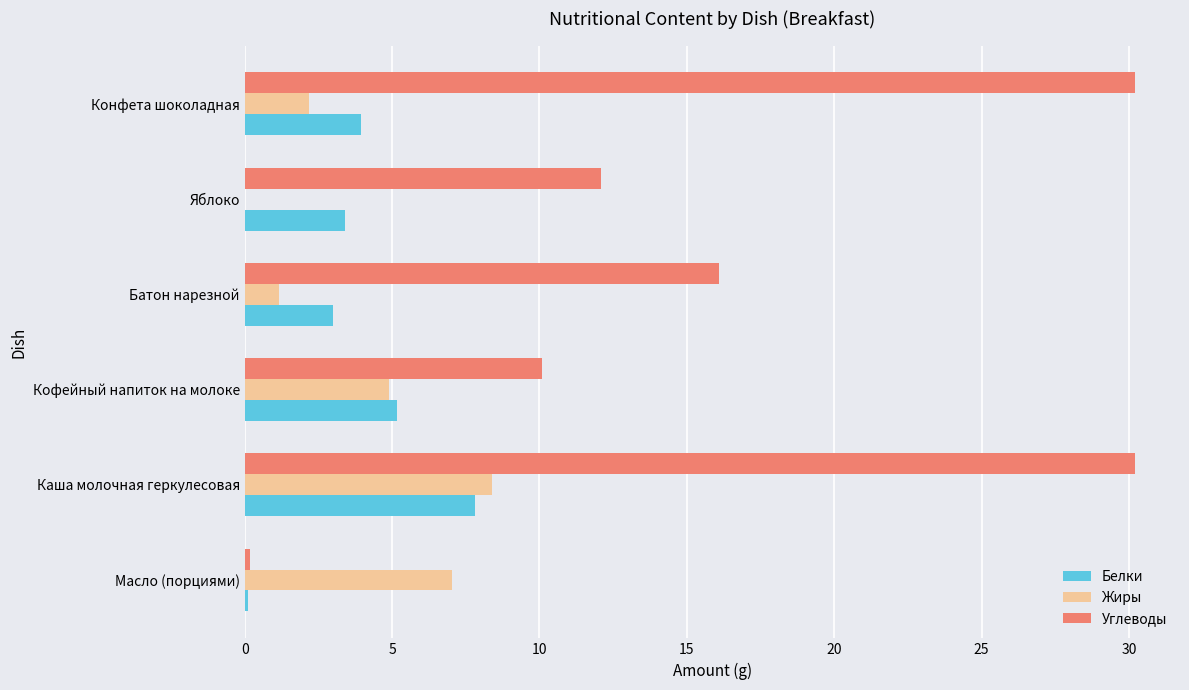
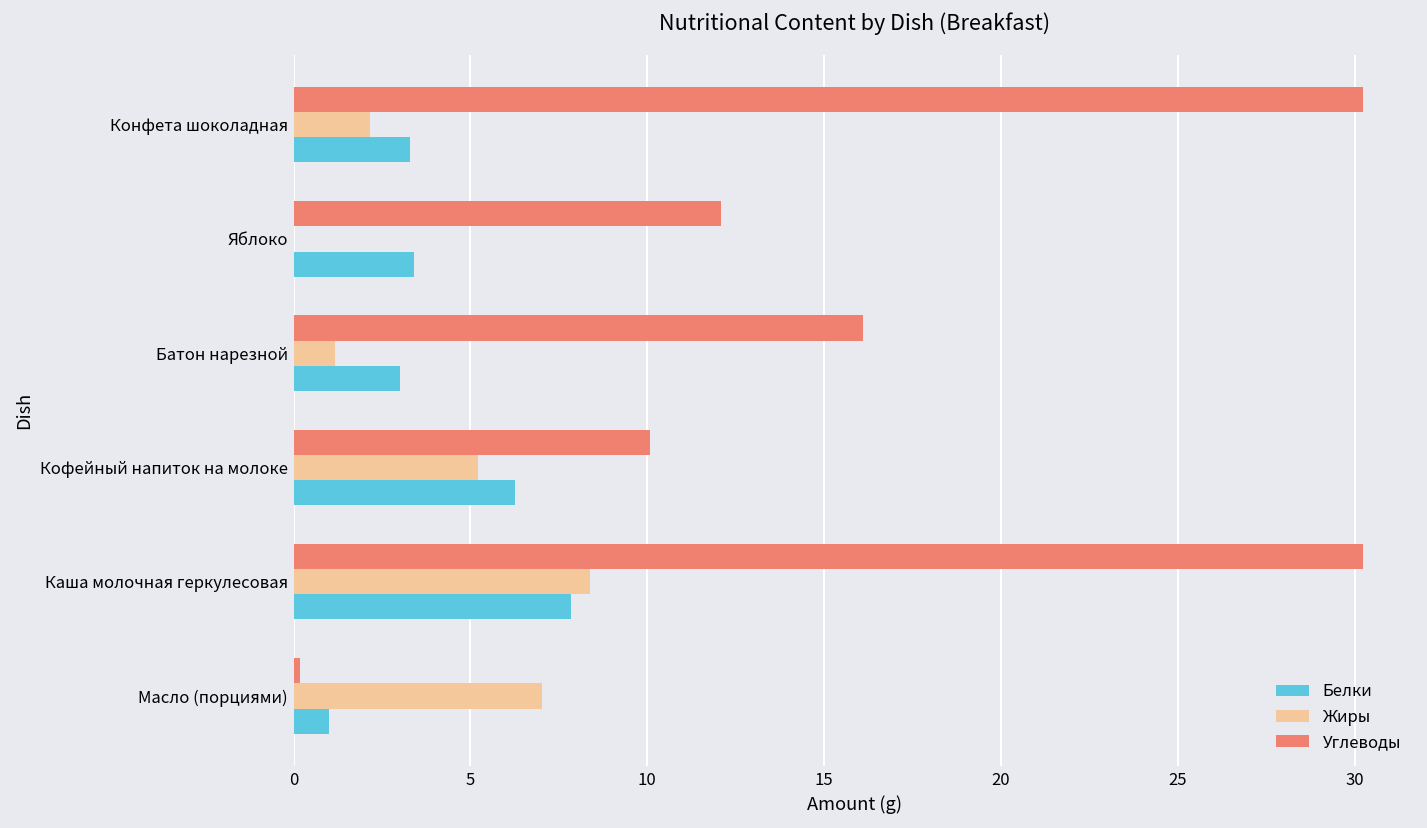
Белки, Конфета шоколадная: 3.9 -> 3.3
Жиры, Кофейный напиток на молоке: 4.9 -> 5.2
Белки, Кофейный напиток на молоке: 5.2 -> 6.3
Белки, Масло (порциями): 0.1 -> 1.0
